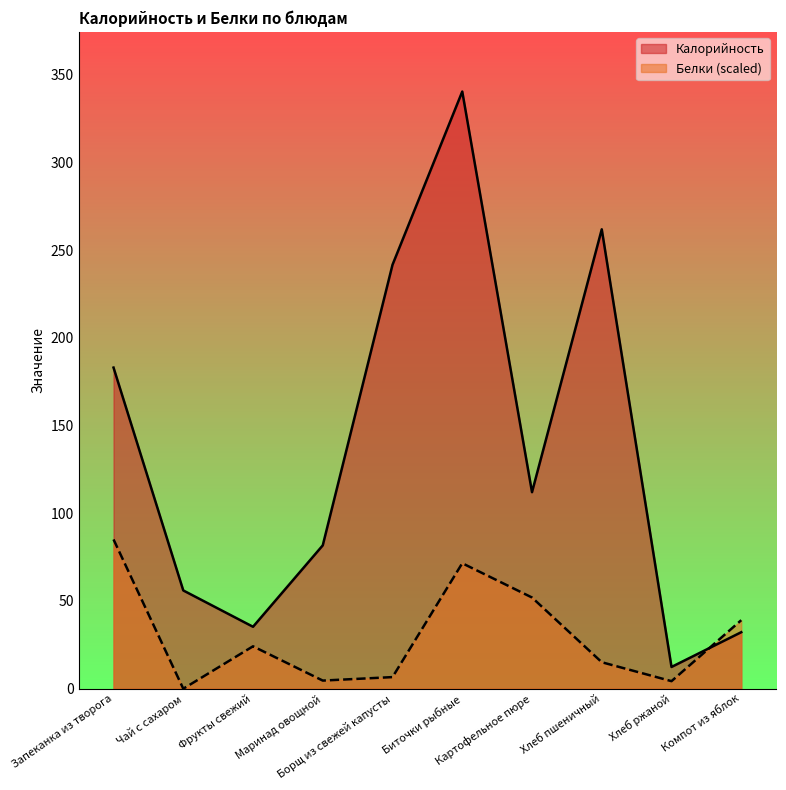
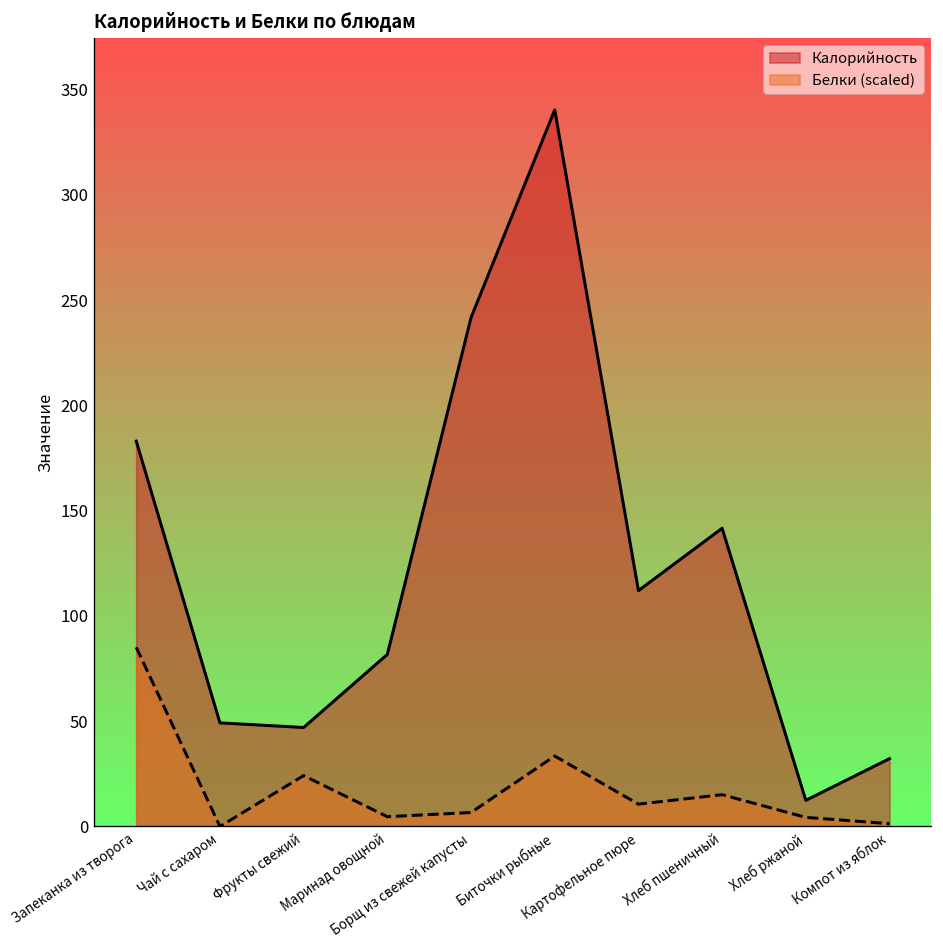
Калорийность, Чай с сахаром: 56 -> 49
Калорийность, Фрукты свежий: 35 -> 47
Белки (scaled), Биточки рыбные: 72 -> 33
Белки (scaled), Картофельное пюре: 52 -> 11
Калорийность, Хлеб пшеничный: 262 -> 142
Белки (scaled), Компот из яблок: 39 -> 1
